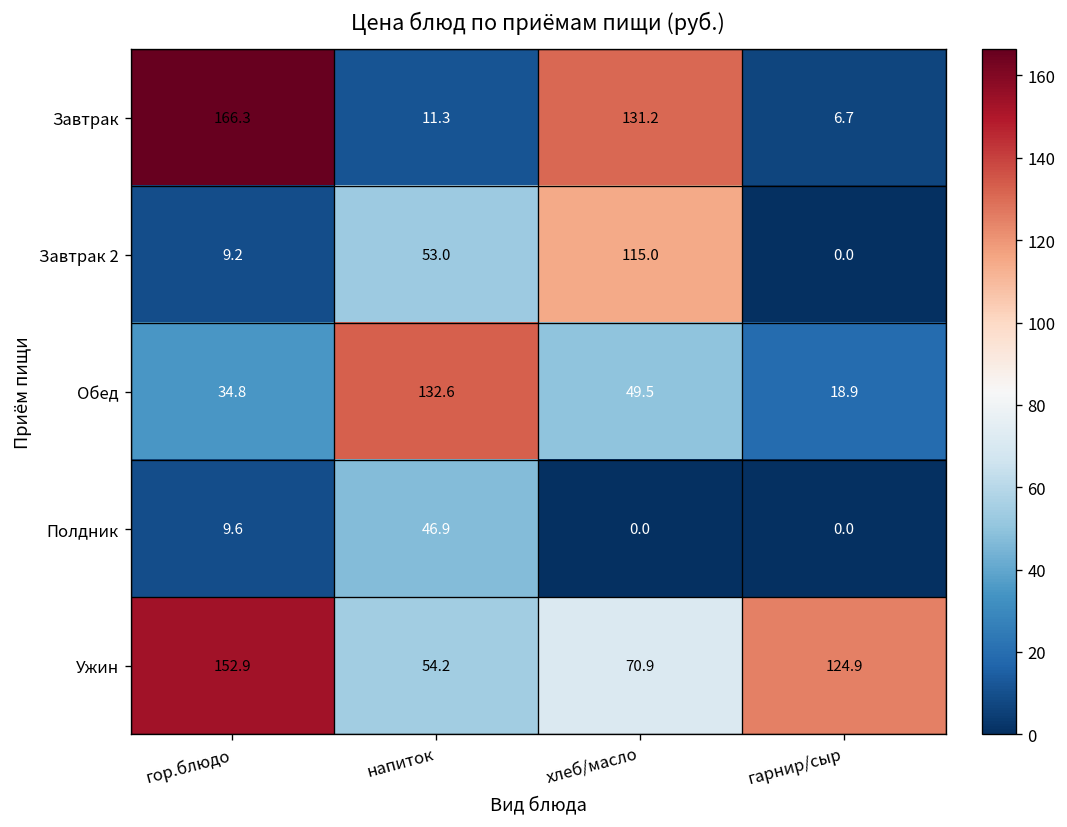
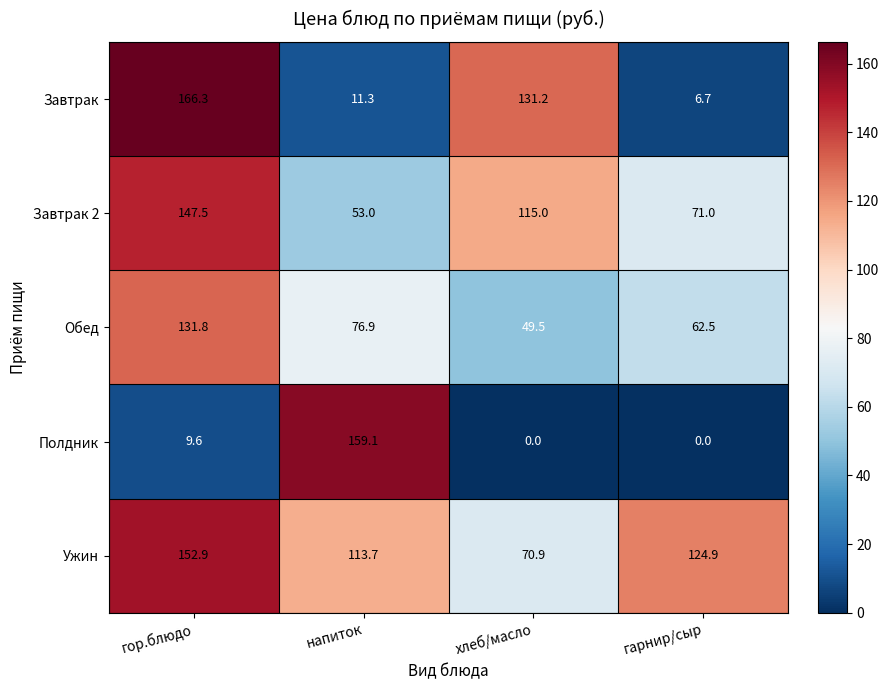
Завтрак 2, гор.блюдо: 9.2 -> 147.5
Завтрак 2, гарнир/сыр: 0.0 -> 71.0
Обед, гор.блюдо: 34.8 -> 131.8
Обед, напиток: 132.6 -> 76.9
Обед, гарнир/сыр: 18.9 -> 62.5
Полдник, напиток: 46.9 -> 159.1
Ужин, напиток: 54.2 -> 113.7
